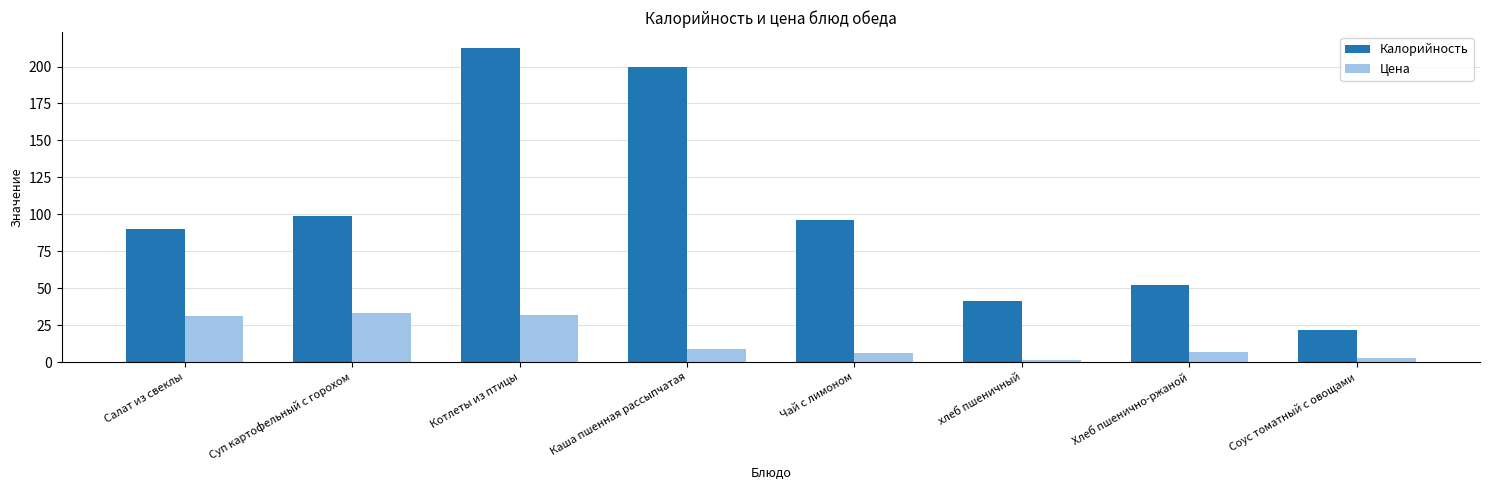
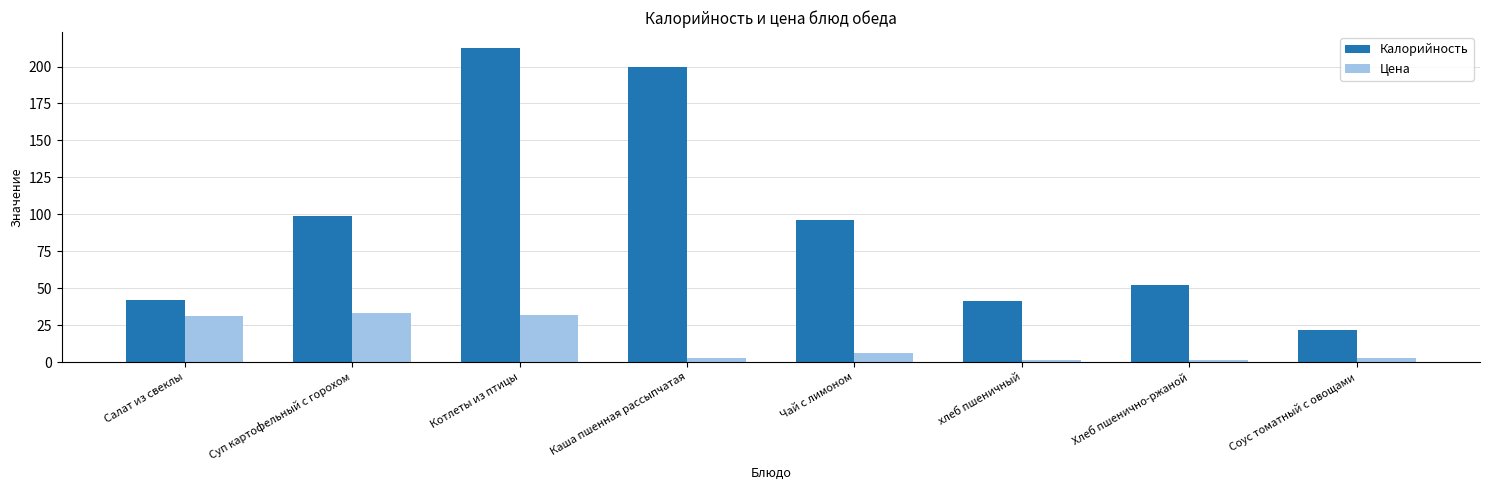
Калорийность, Салат из свеклы: 90 -> 42
Цена, Каша пшенная рассыпчатая: 9 -> 3
Цена, Хлеб пшенично-ржаной: 7 -> 2
